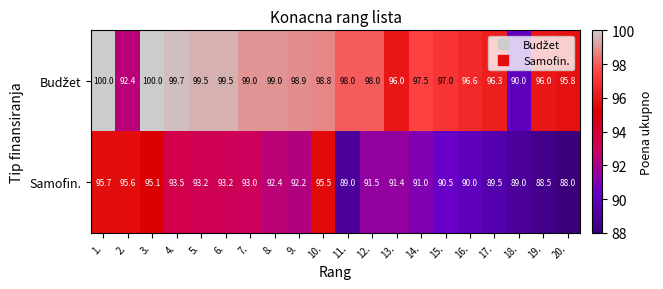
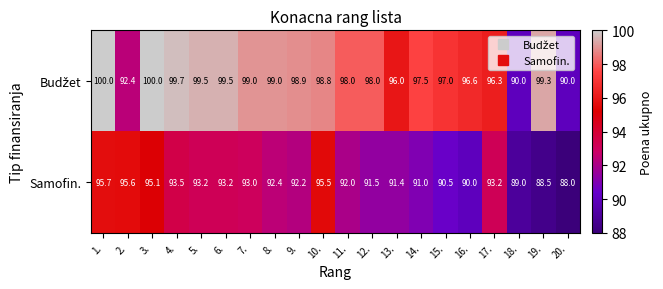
Budžet, 19.: 96.0 -> 99.3
Budžet, 20.: 95.8 -> 90.0
Samofin., 11.: 89.0 -> 92.0
Samofin., 17.: 89.5 -> 93.2
